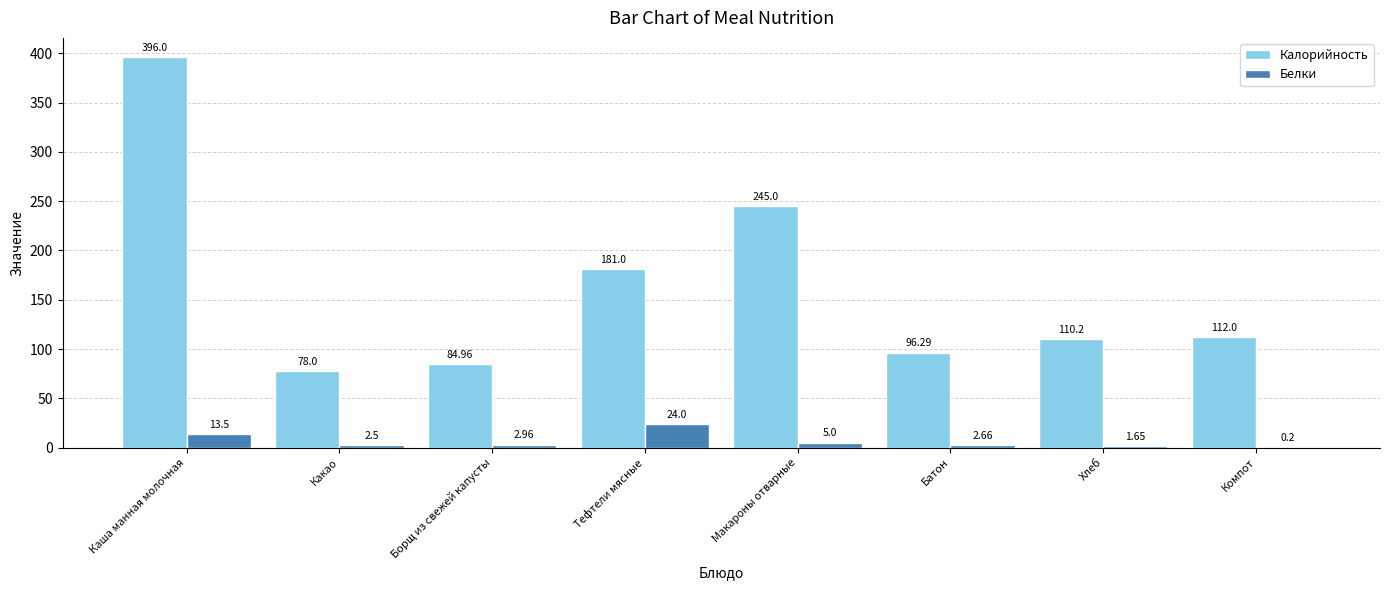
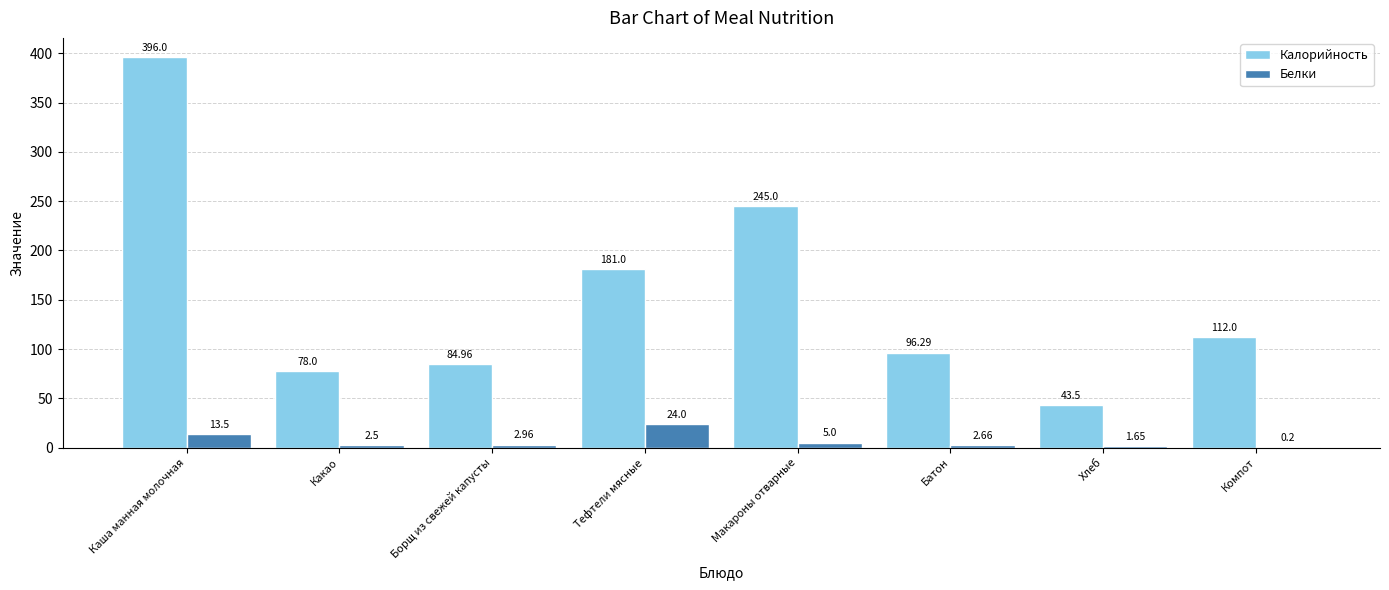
Калорийность, Хлеб: 110.2 -> 43.5
